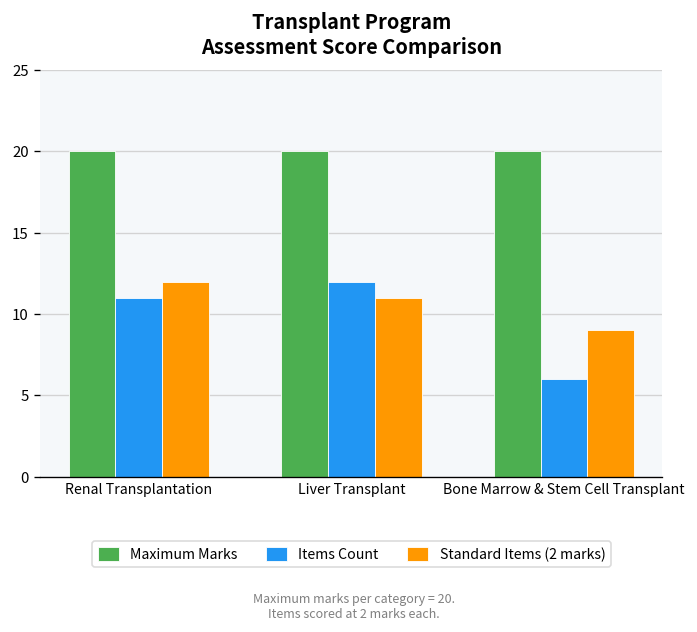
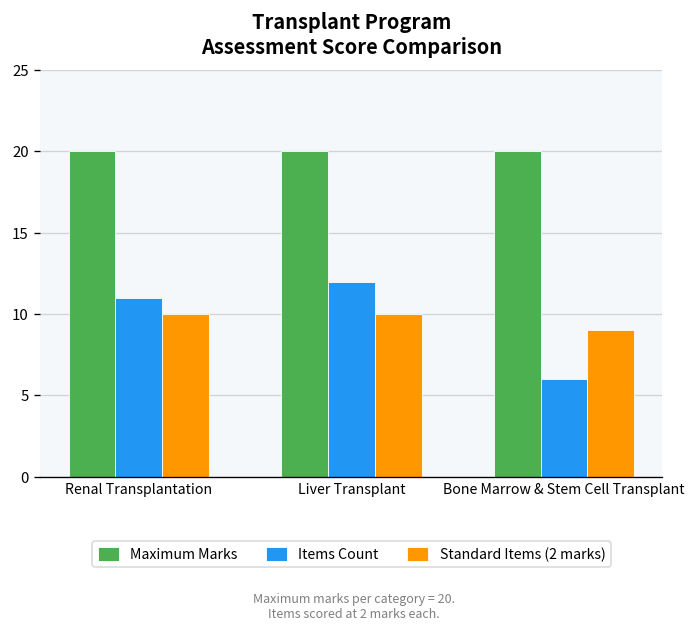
Standard Items (2 marks), Renal Transplantation: 12 -> 10
Standard Items (2 marks), Liver Transplant: 11 -> 10
